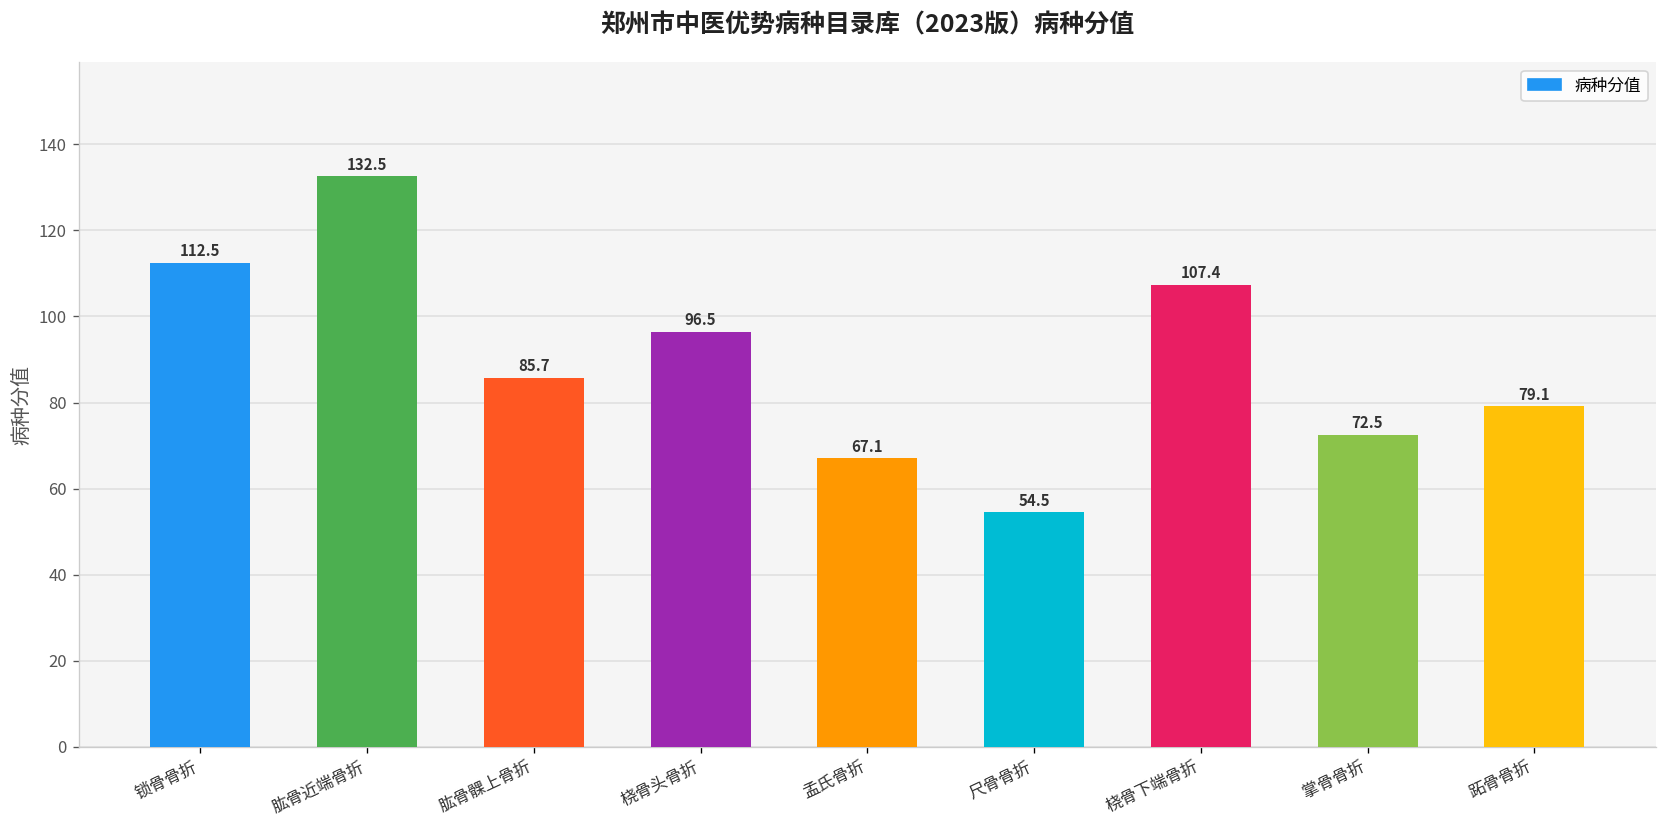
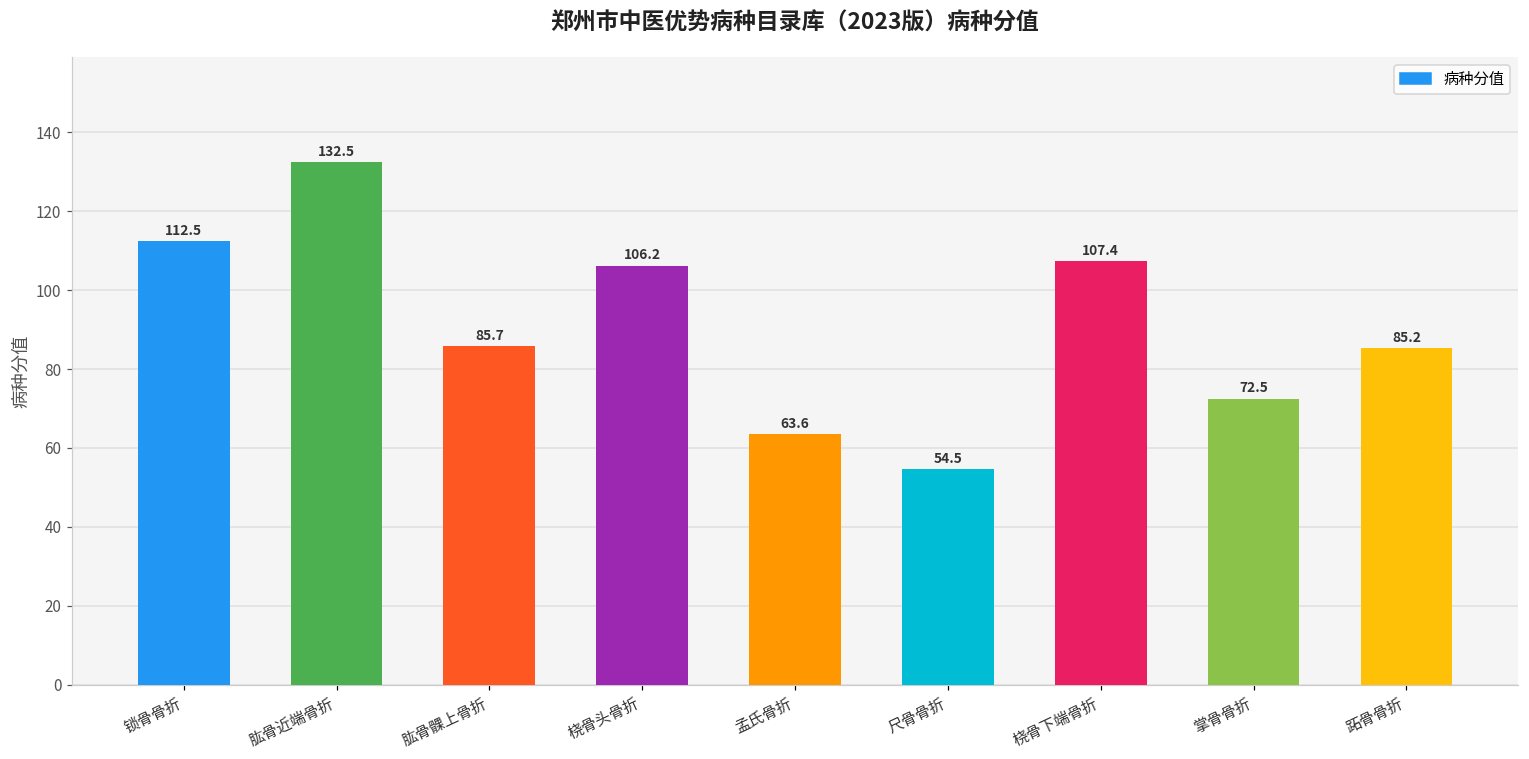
桡骨头骨折: 96.5 -> 106.2
孟氏骨折: 67.1 -> 63.6
跖骨骨折: 79.1 -> 85.2
